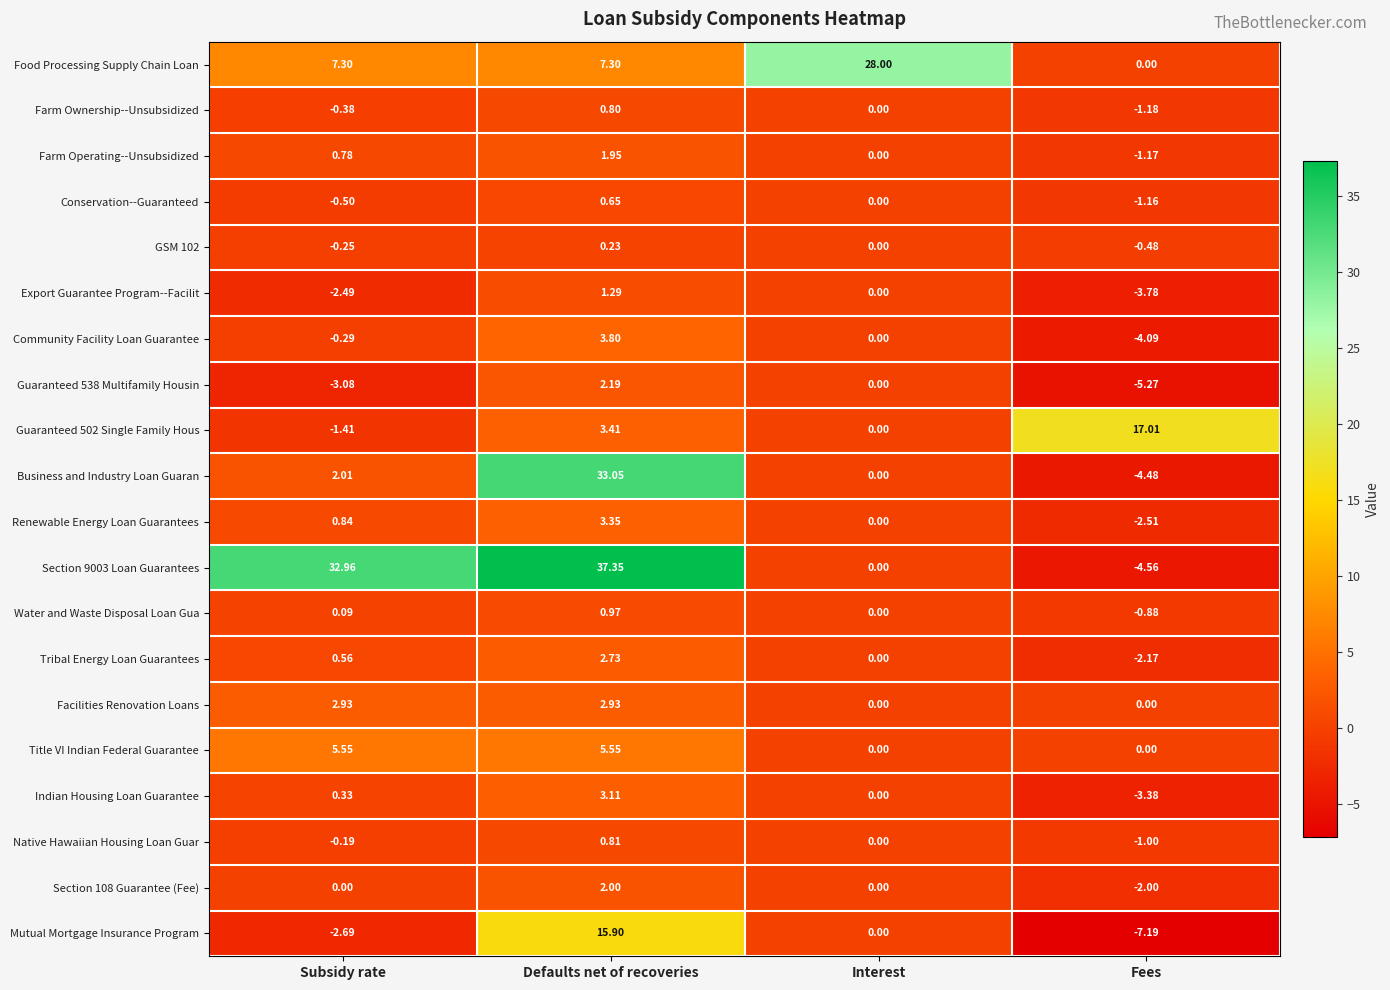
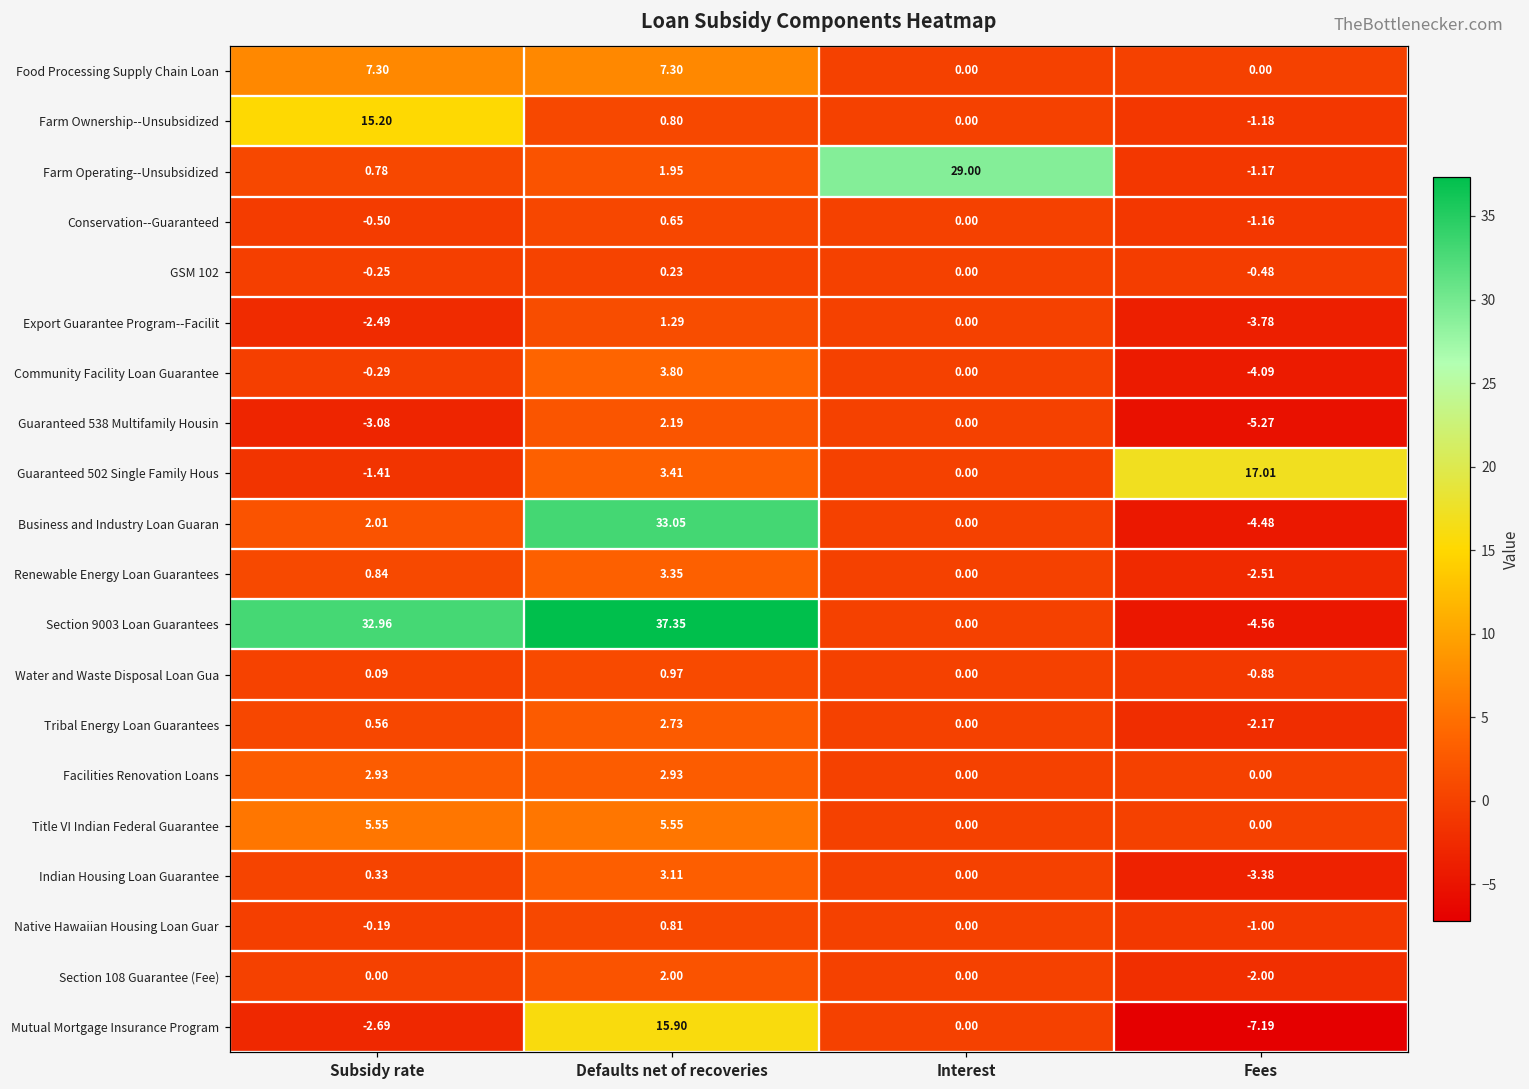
Food Processing Supply Chain Loan, Interest: 28.00 -> 0.00
Farm Ownership--Unsubsidized, Subsidy rate: -0.38 -> 15.20
Farm Operating--Unsubsidized, Interest: 0.00 -> 29.00
